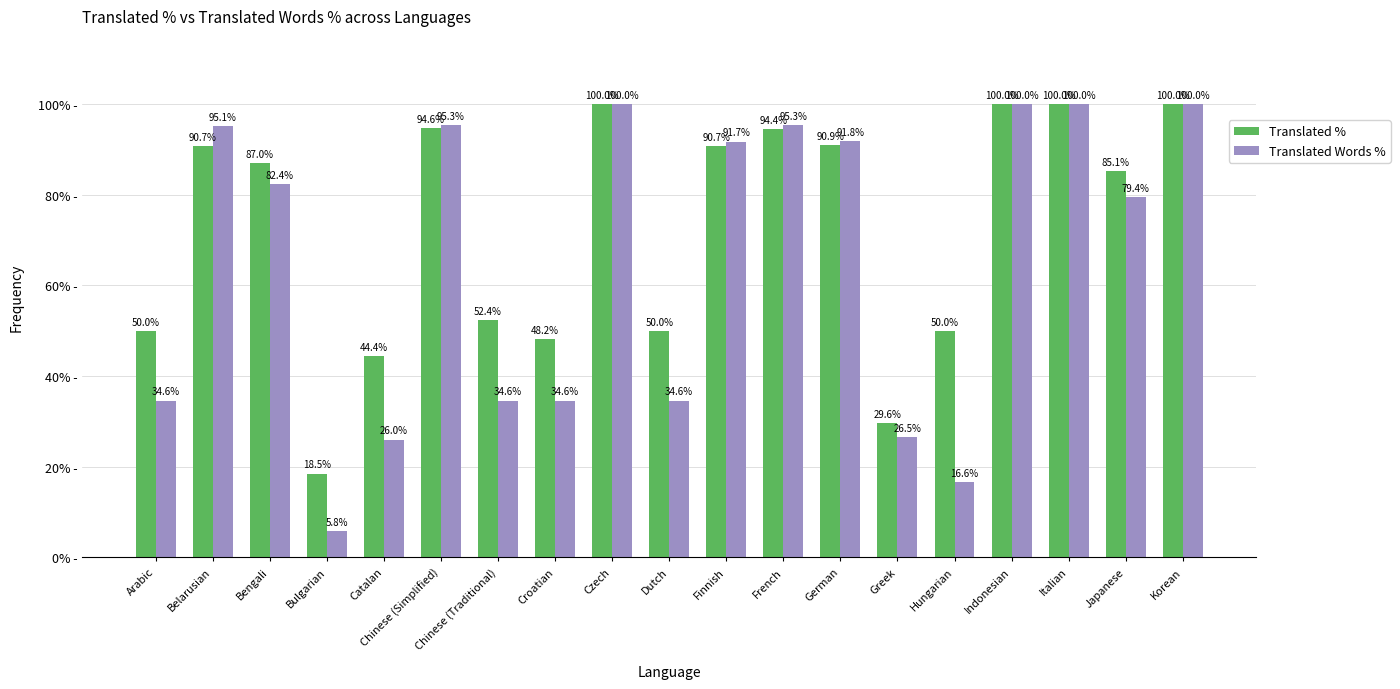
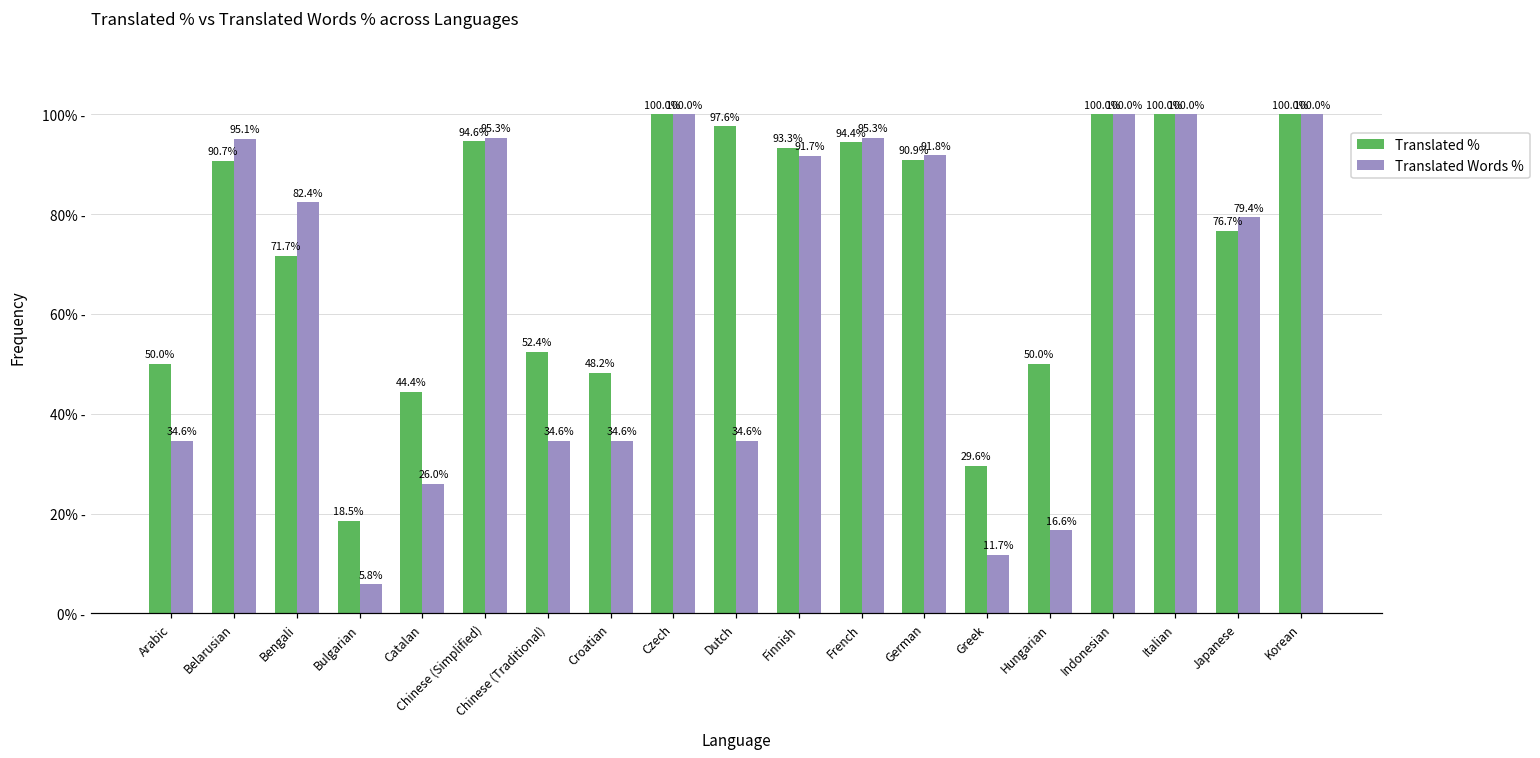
Translated %, Bengali: 87.0% -> 71.7%
Translated %, Dutch: 50.0% -> 97.6%
Translated %, Finnish: 90.7% -> 93.3%
Translated Words %, Greek: 26.5% -> 11.7%
Translated %, Japanese: 85.1% -> 76.7%
